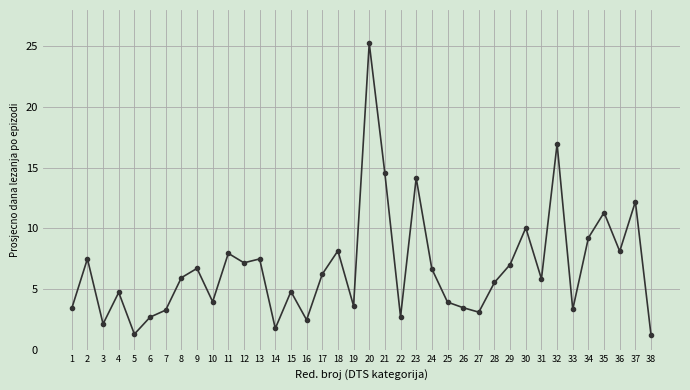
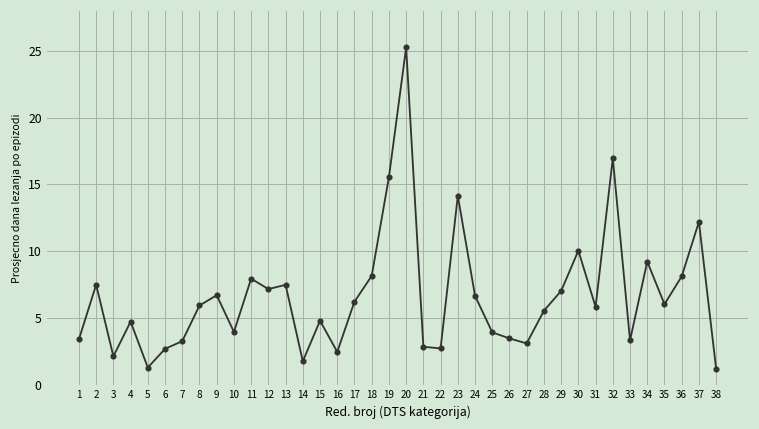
19: 3.6 -> 15.6
21: 14.5 -> 2.8
35: 11.3 -> 6.0
